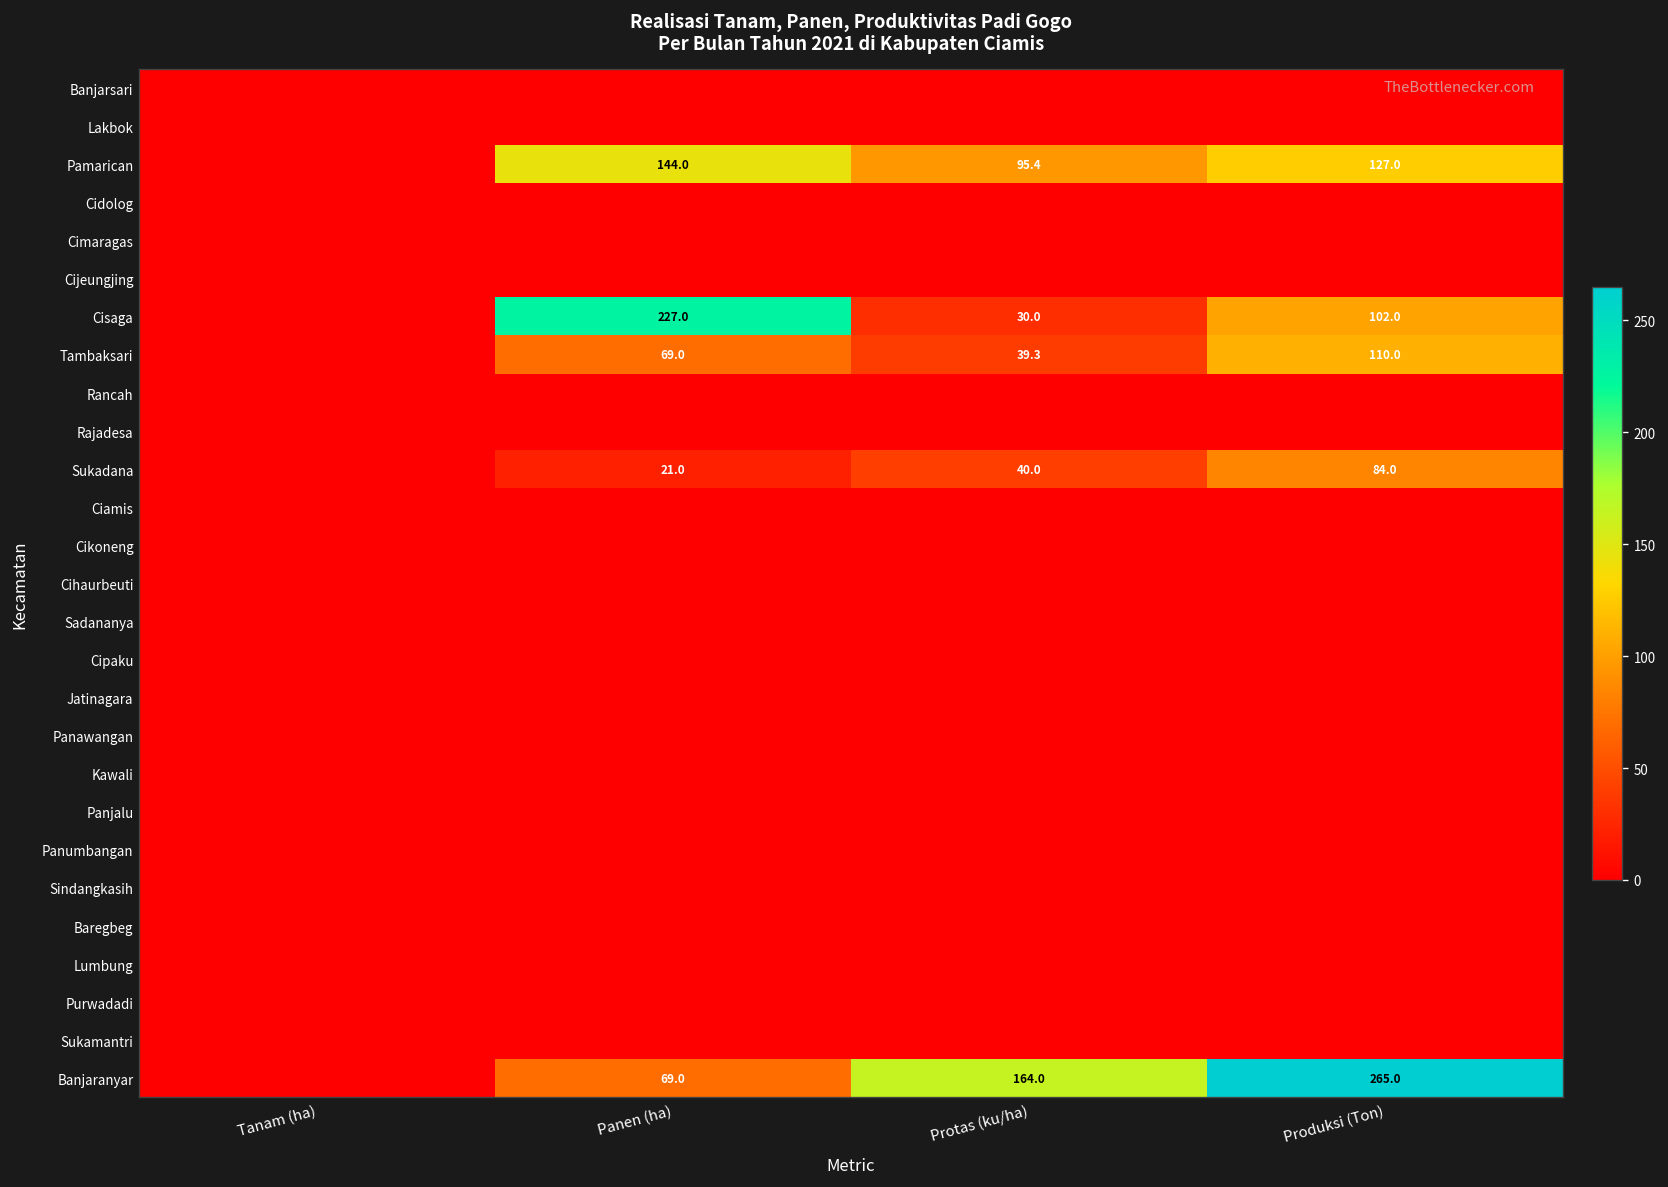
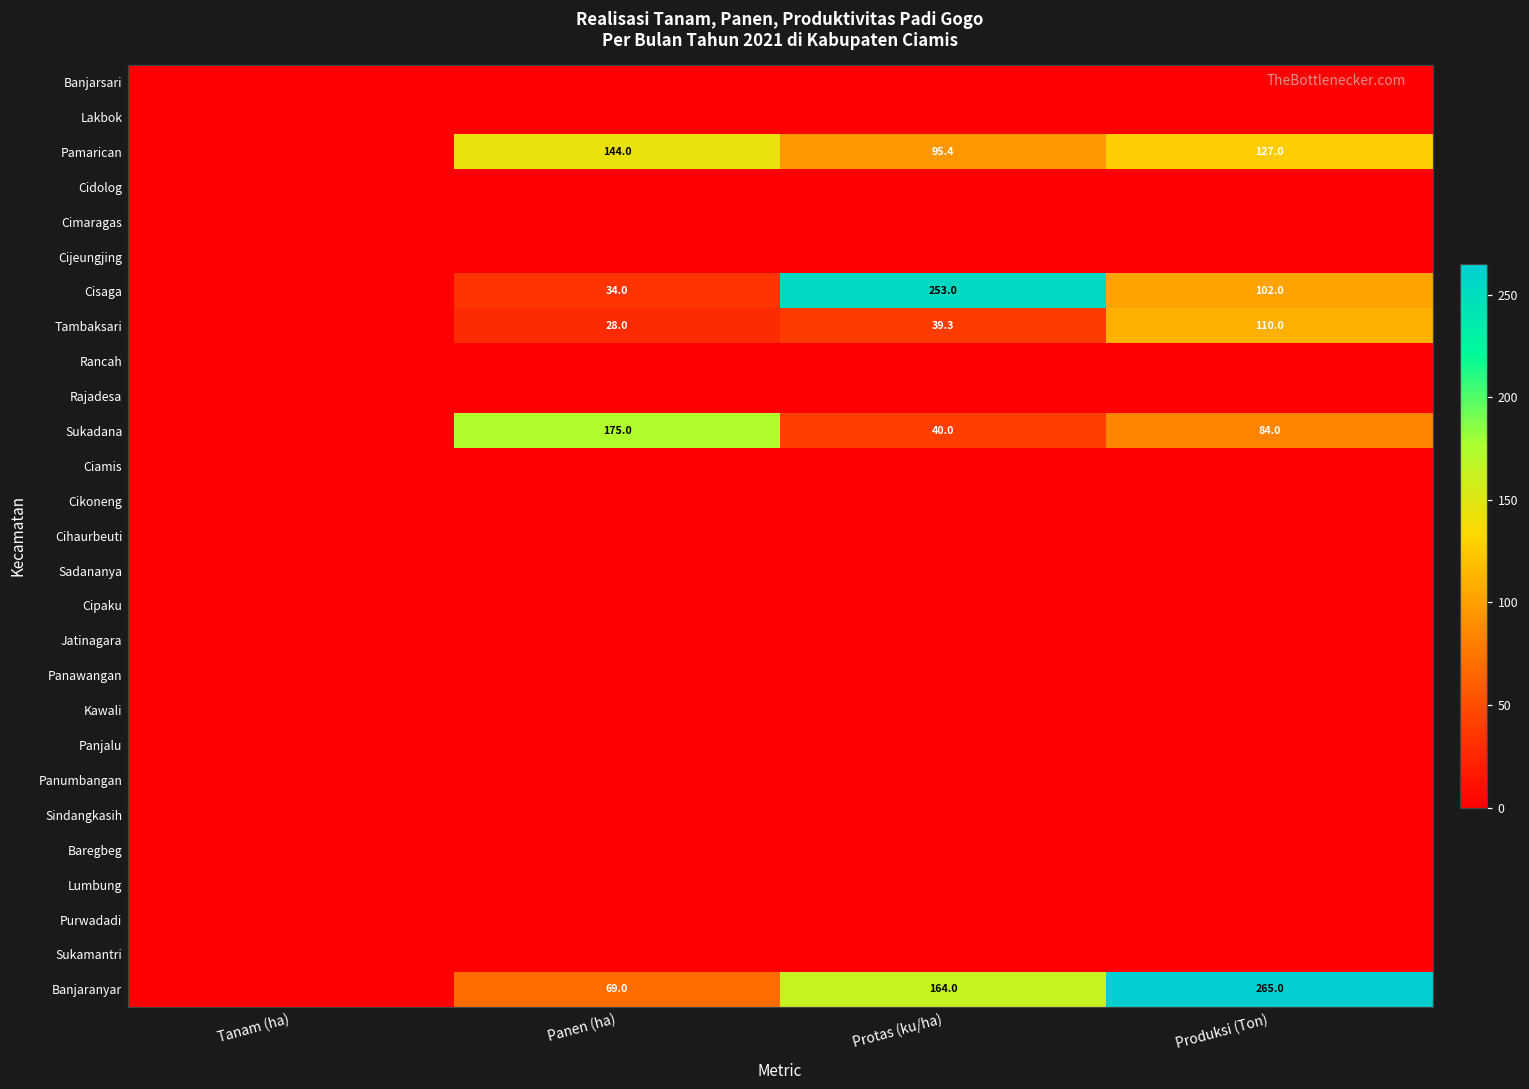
Cisaga, Panen (ha): 227.0 -> 34.0
Cisaga, Protas (ku/ha): 30.0 -> 253.0
Tambaksari, Panen (ha): 69.0 -> 28.0
Sukadana, Panen (ha): 21.0 -> 175.0
